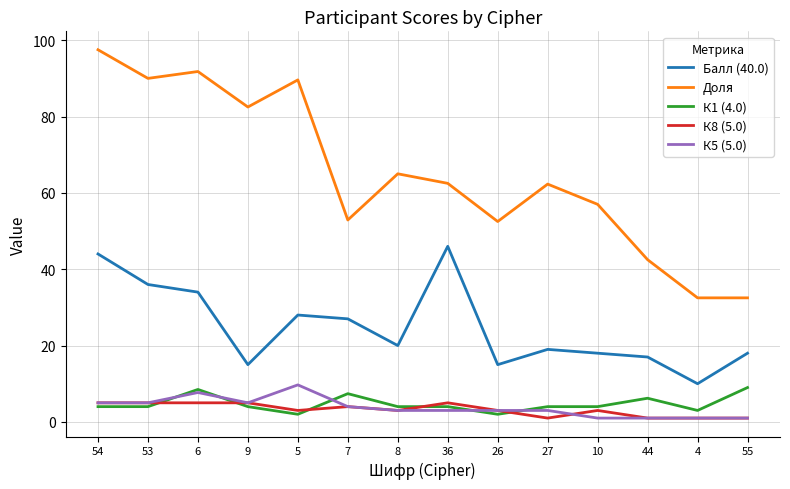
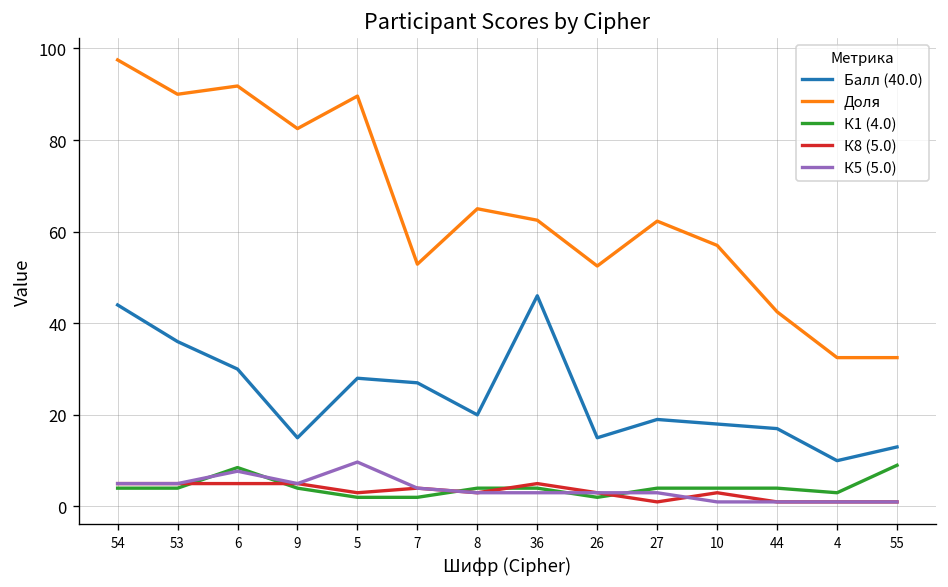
Балл (40.0), 6: 34 -> 30
К1 (4.0), 7: 7 -> 2
К1 (4.0), 44: 6 -> 4
Балл (40.0), 55: 18 -> 13
